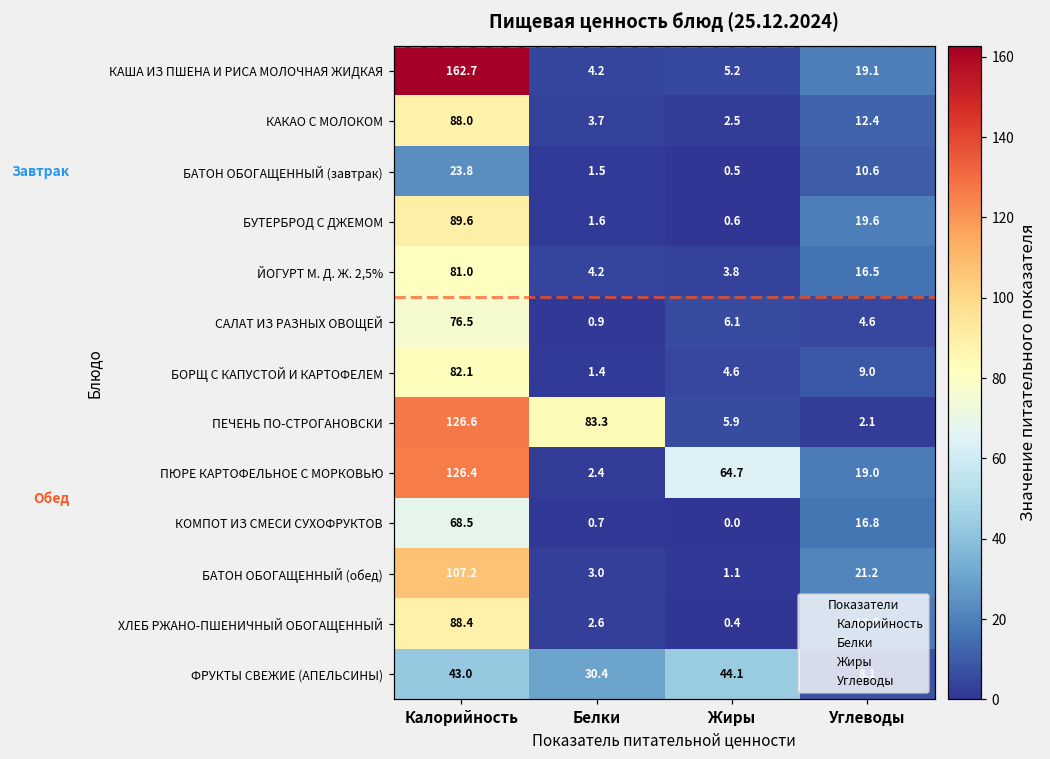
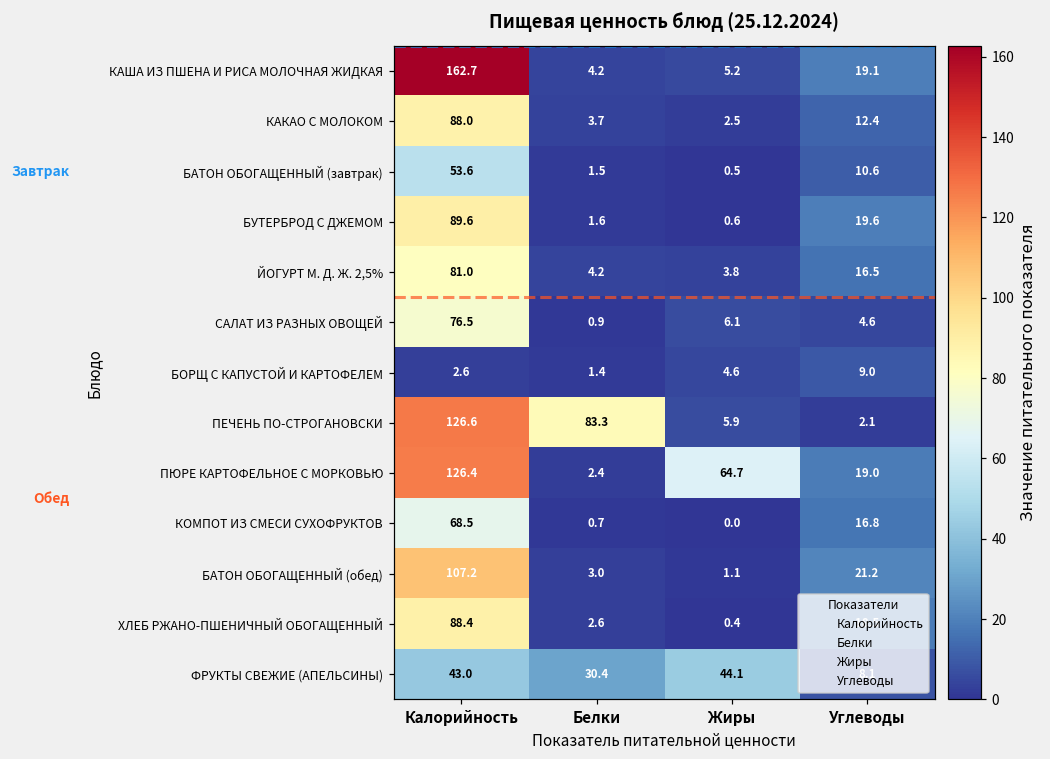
БАТОН ОБОГАЩЕННЫЙ (завтрак), Калорийность: 23.8 -> 53.6
БОРЩ С КАПУСТОЙ И КАРТОФЕЛЕМ, Калорийность: 82.1 -> 2.6
